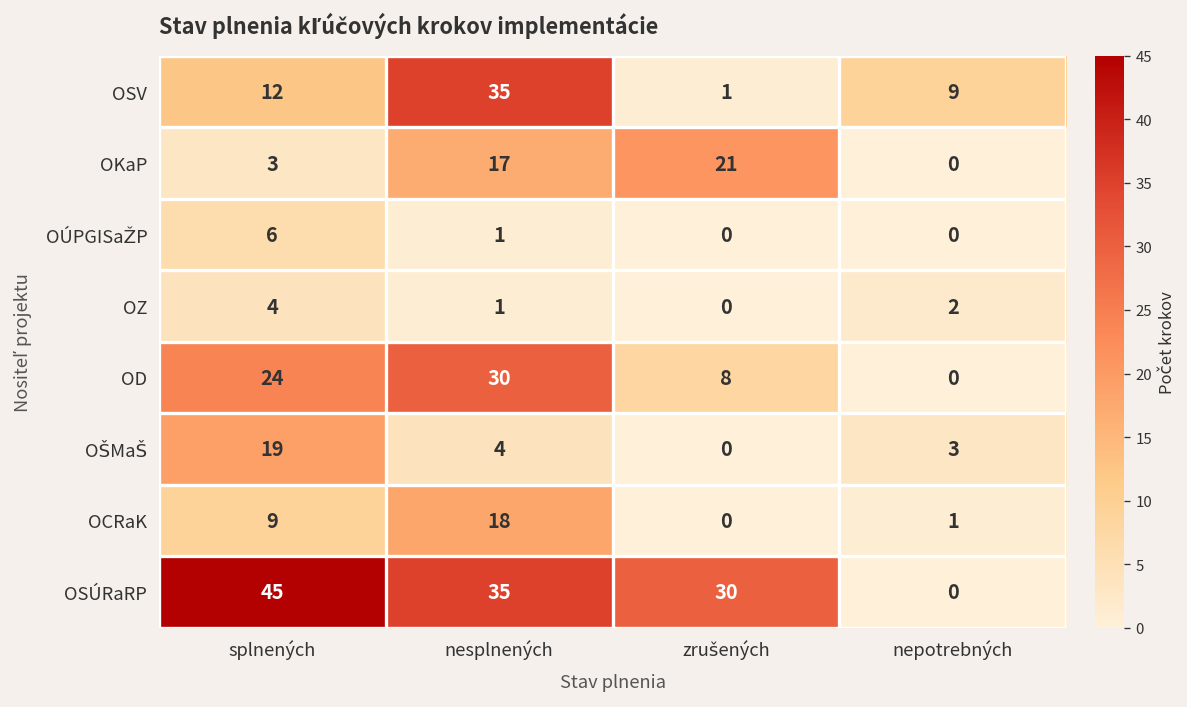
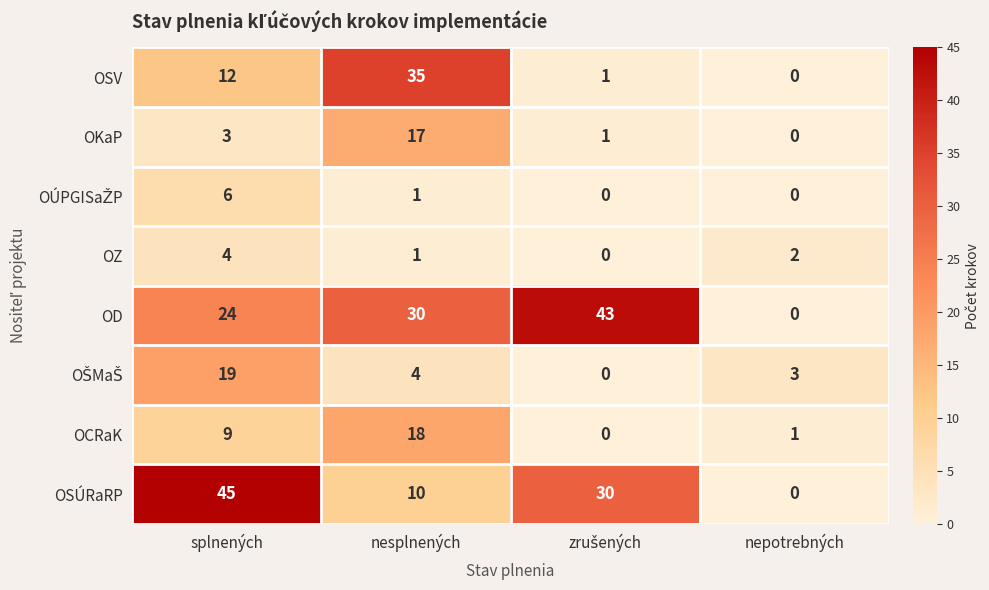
OSV, nepotrebných: 9 -> 0
OKaP, zrušených: 21 -> 1
OD, zrušených: 8 -> 43
OSÚRaRP, nesplnených: 35 -> 10
